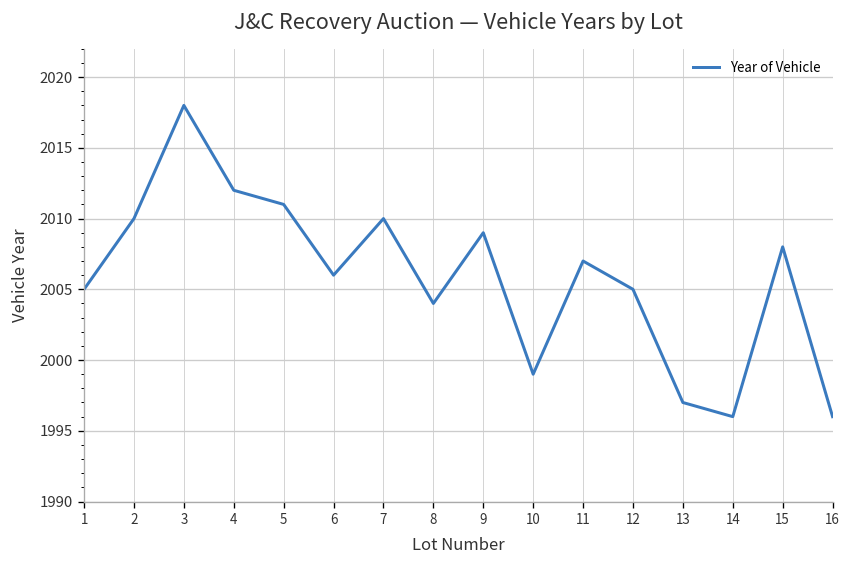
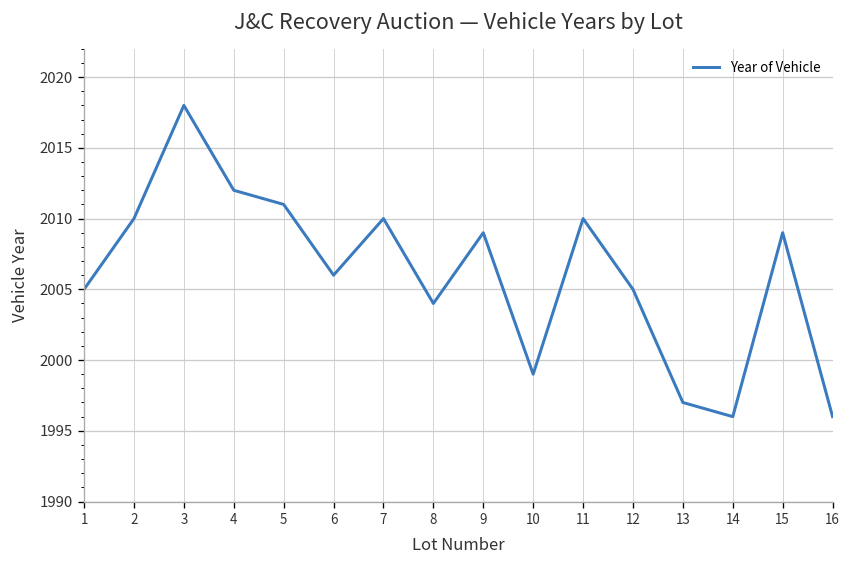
11: 2007 -> 2010
15: 2008 -> 2009
